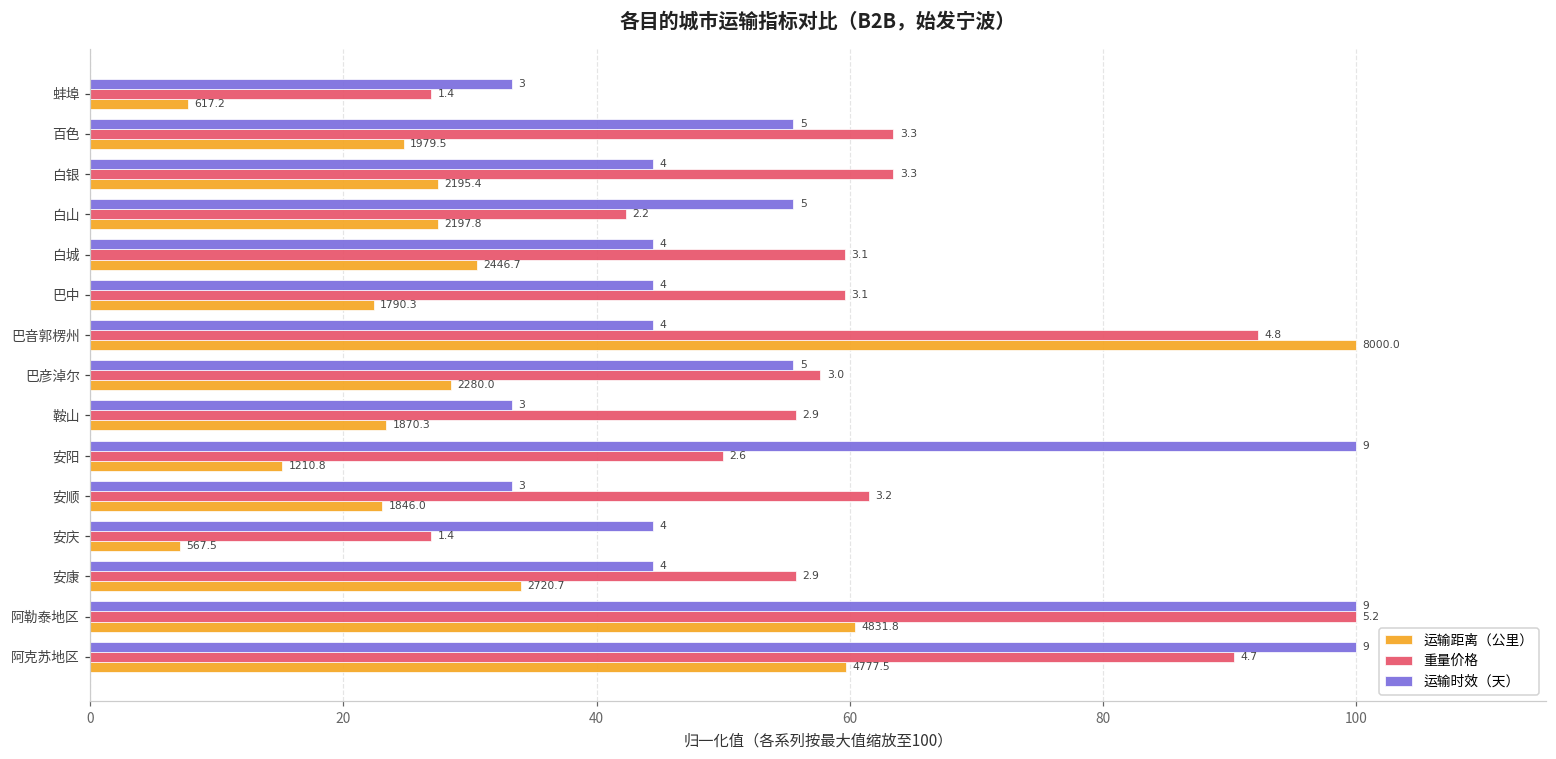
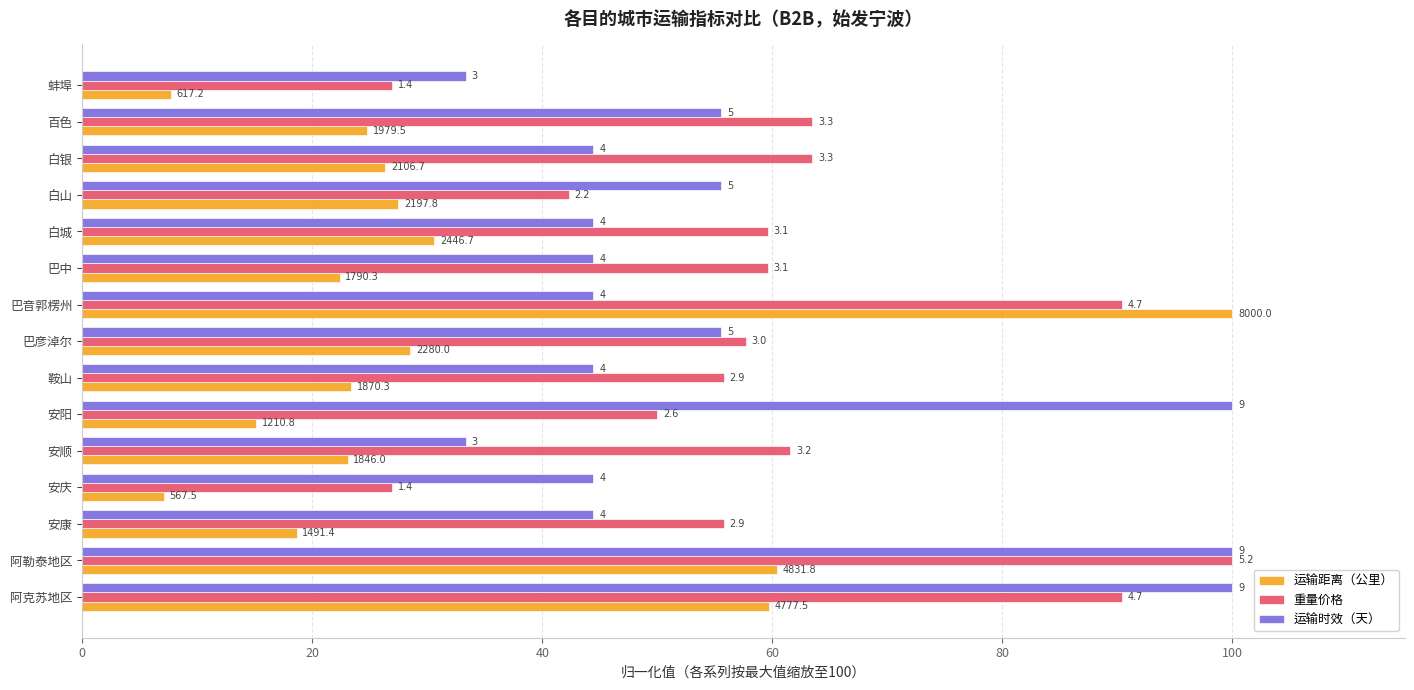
运输距离（公里）, 白银: 2195.4 -> 2106.7
重量价格, 巴音郭楞州: 4.8 -> 4.7
运输时效（天）, 鞍山: 3 -> 4
运输距离（公里）, 安康: 2720.7 -> 1491.4
